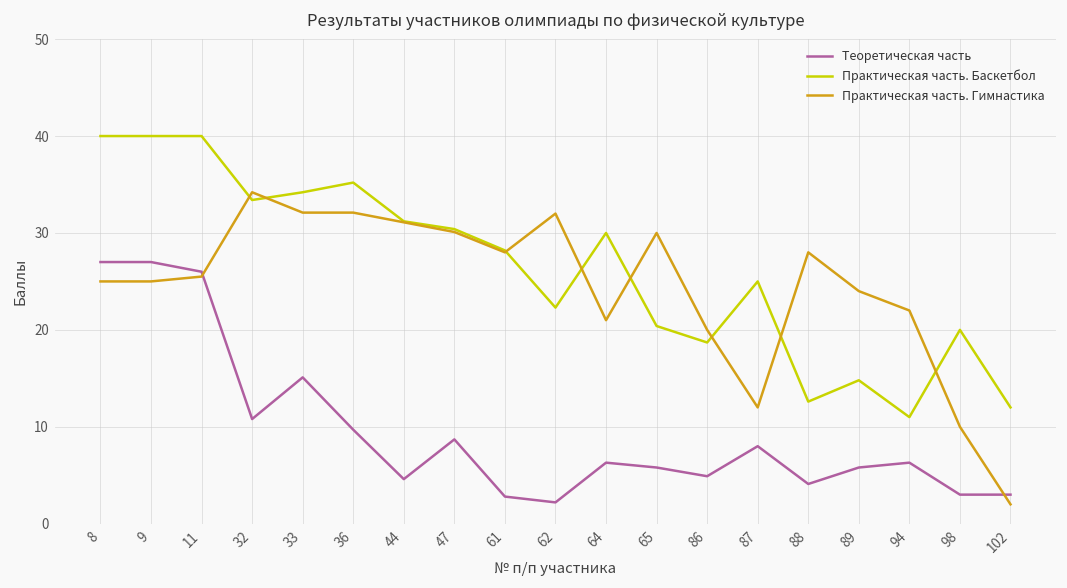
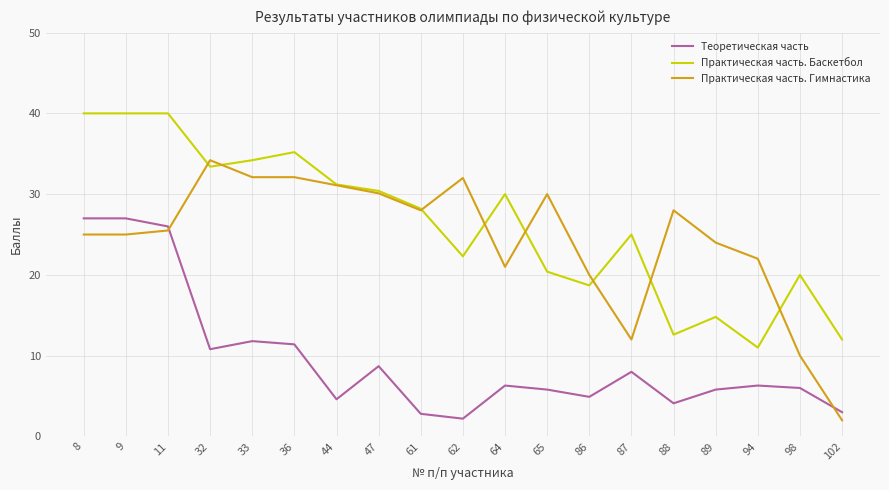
Теоретическая часть, 33: 15 -> 12
Теоретическая часть, 36: 10 -> 11
Теоретическая часть, 98: 3 -> 6
